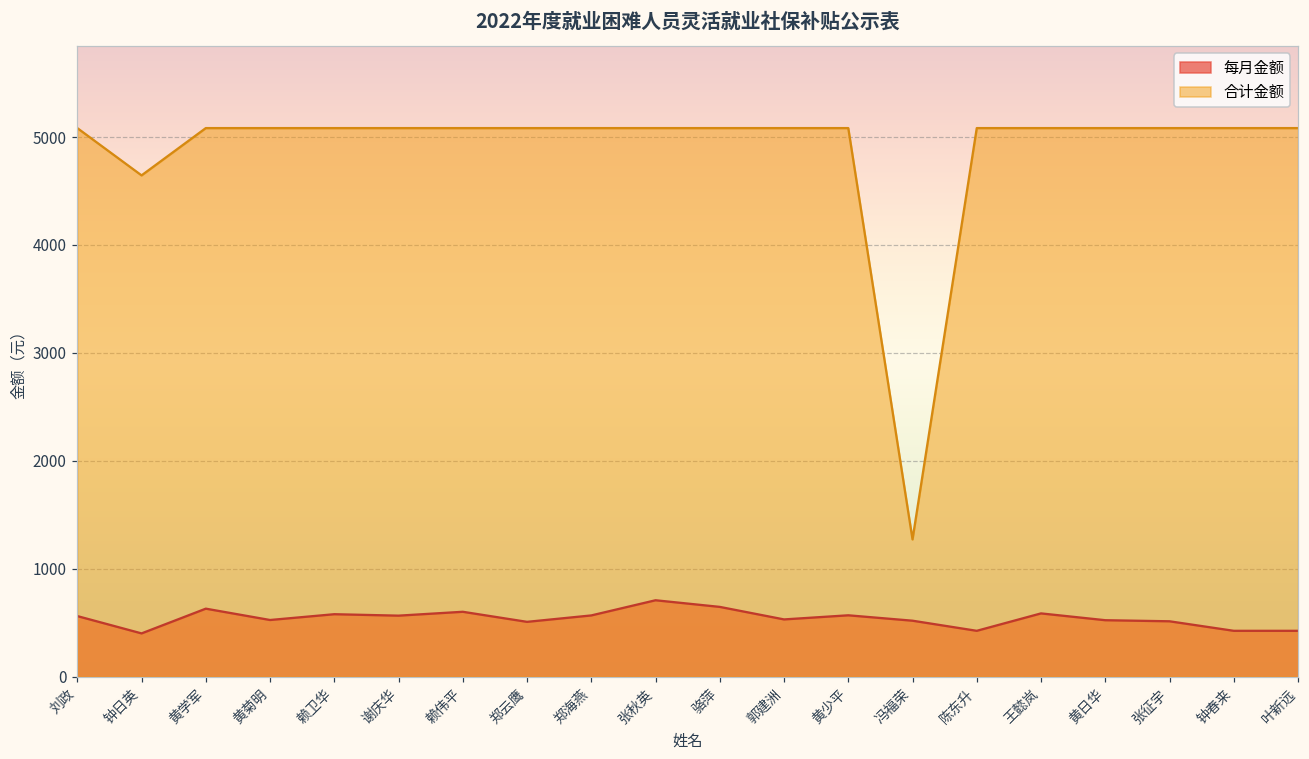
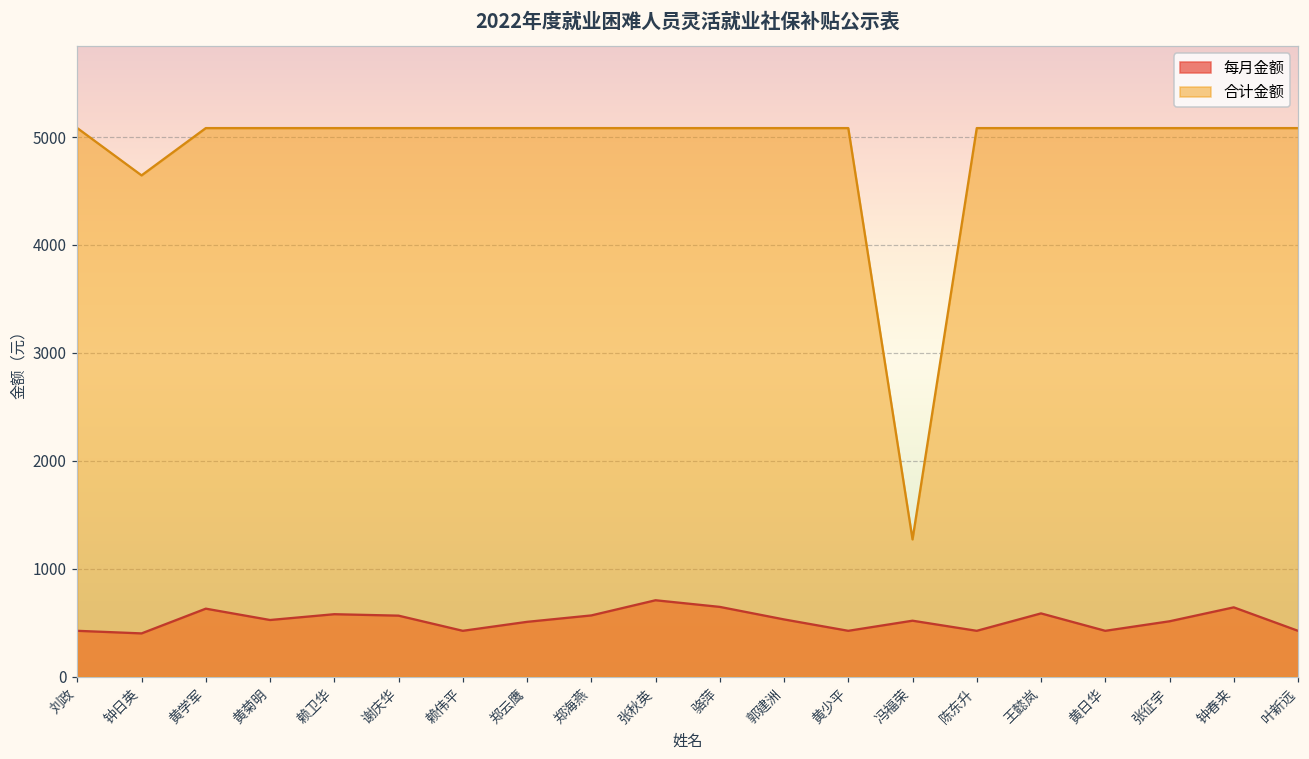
每月金额, 刘政: 600 -> 400
每月金额, 赖伟平: 600 -> 400
每月金额, 黄少平: 600 -> 400
每月金额, 黄日华: 500 -> 400
每月金额, 钟春来: 400 -> 600
